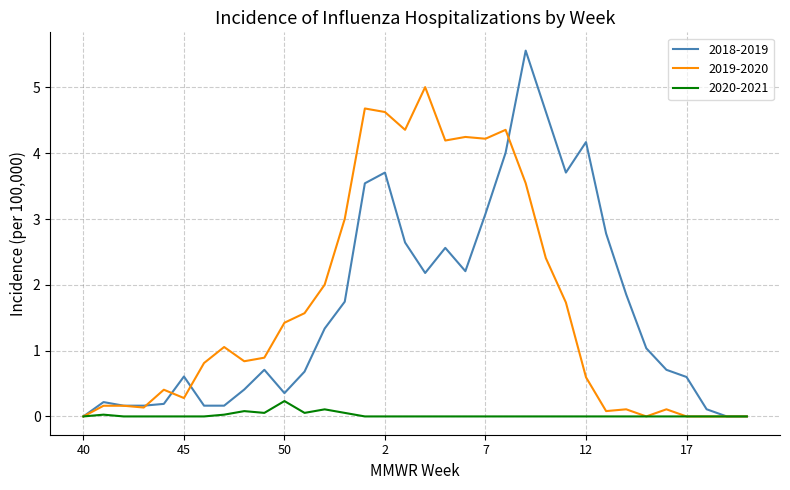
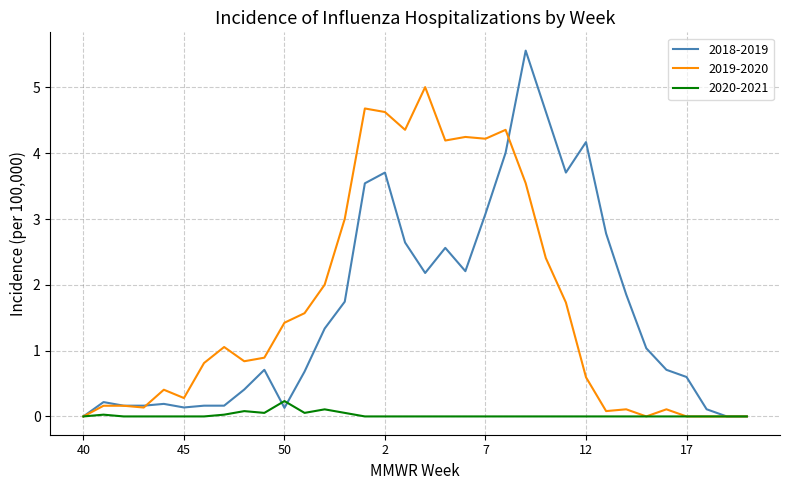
2018-2019, 45: 0.6 -> 0.1
2018-2019, 50: 0.4 -> 0.1
